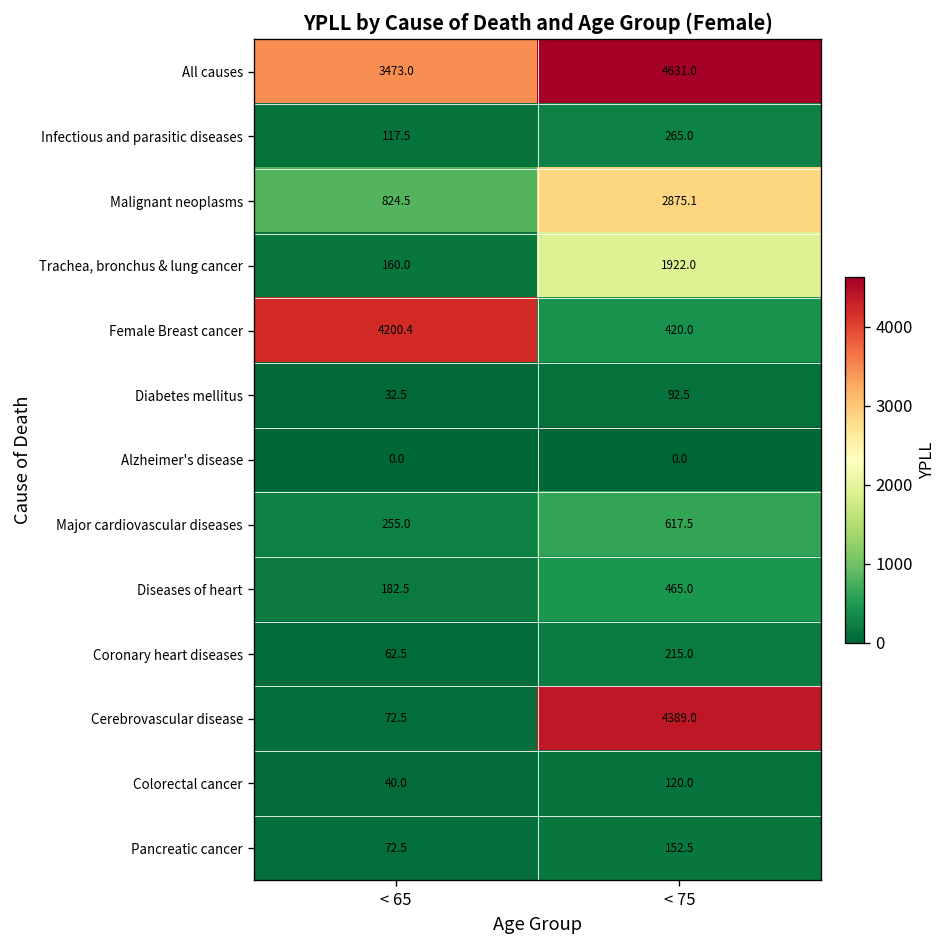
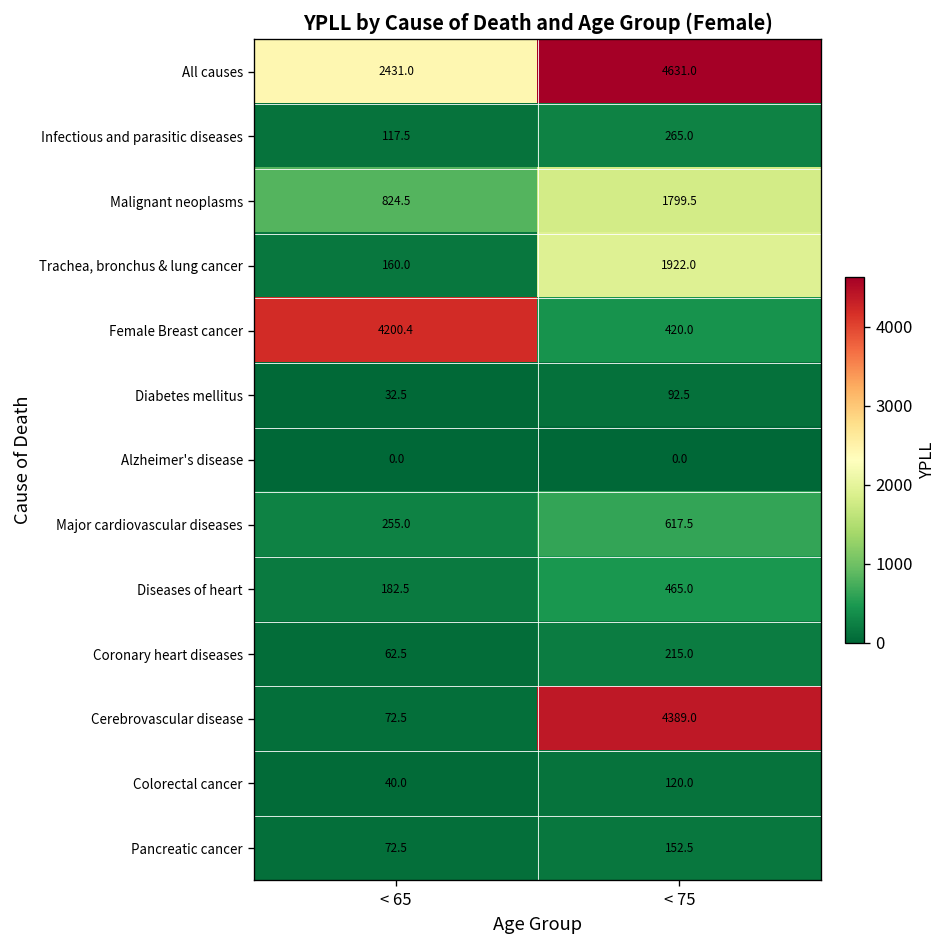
All causes, < 65: 3473.0 -> 2431.0
Malignant neoplasms, < 75: 2875.1 -> 1799.5
